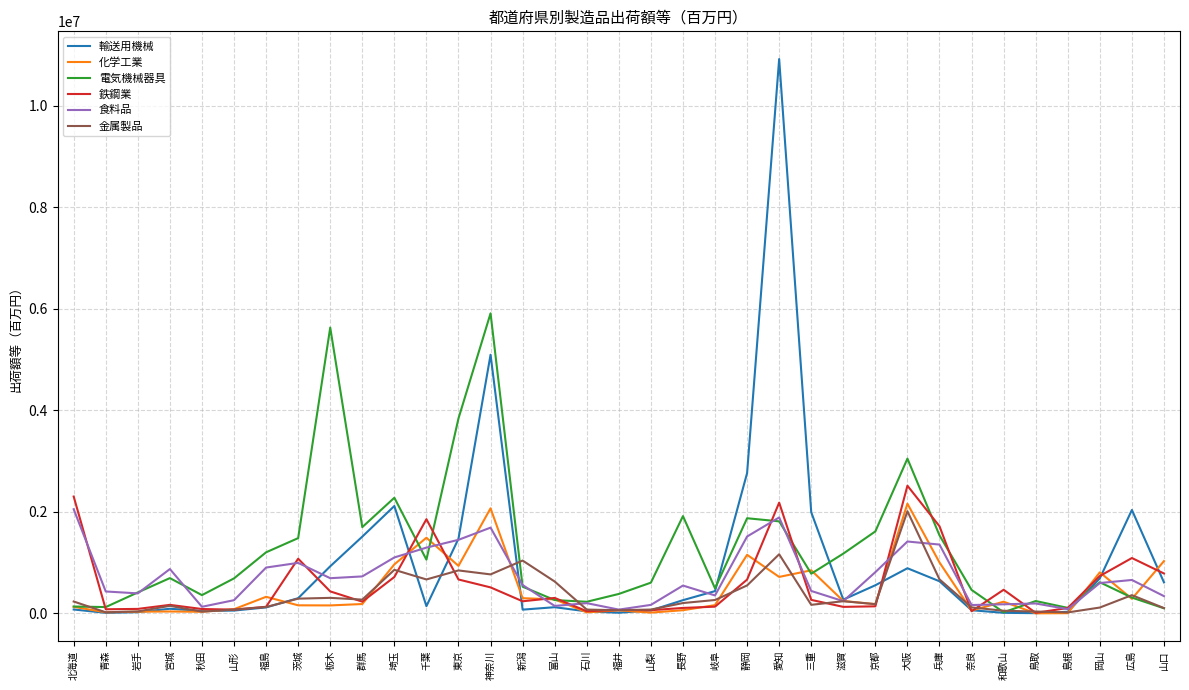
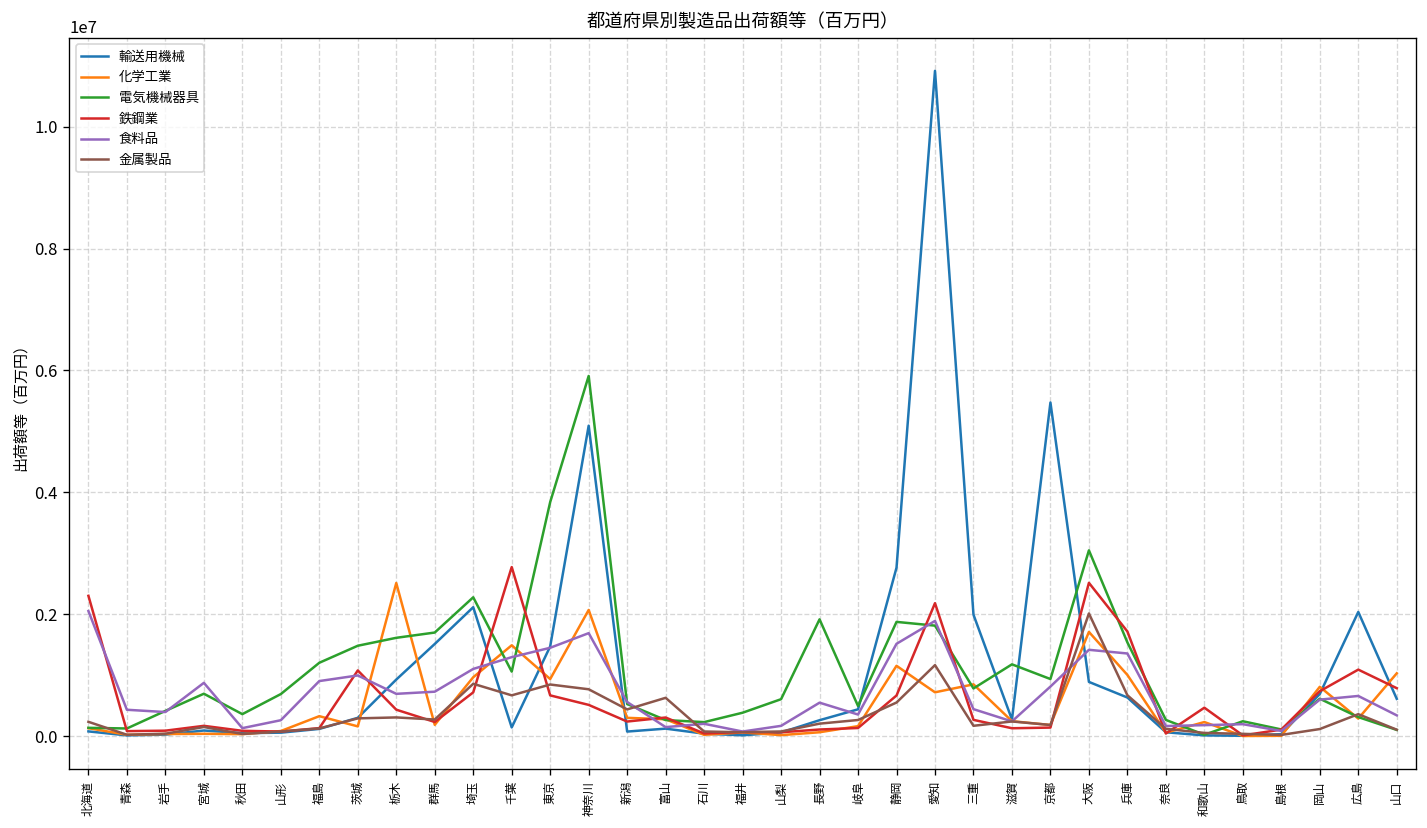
化学工業, 栃木: 200000 -> 2500000
電気機械器具, 栃木: 5600000 -> 1600000
鉄鋼業, 千葉: 1900000 -> 2800000
金属製品, 新潟: 1000000 -> 400000
輸送用機械, 京都: 600000 -> 5500000
電気機械器具, 京都: 1600000 -> 900000
化学工業, 大阪: 2200000 -> 1700000
電気機械器具, 奈良: 500000 -> 300000
